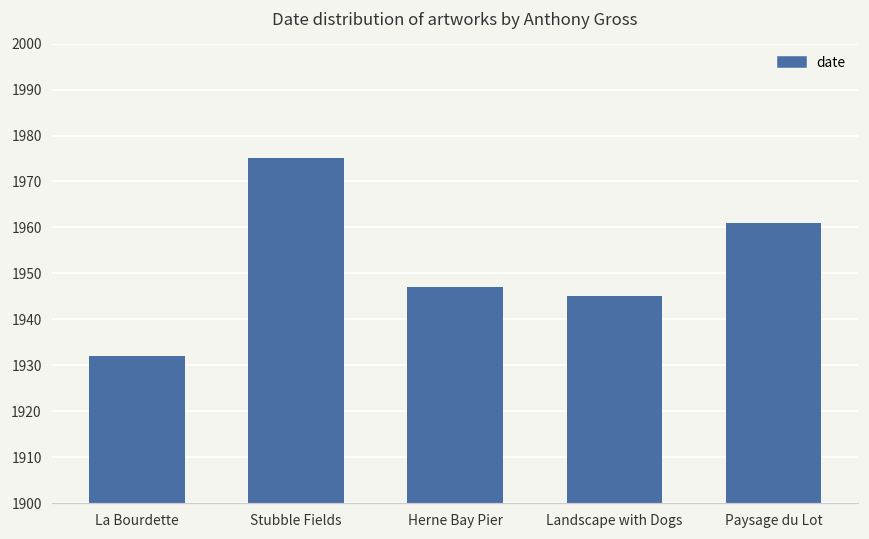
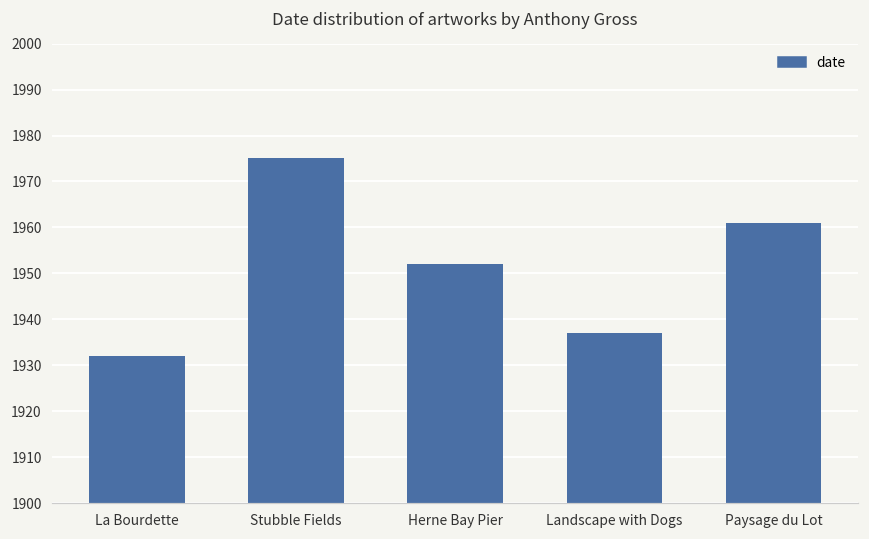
Herne Bay Pier: 1947 -> 1952
Landscape with Dogs: 1945 -> 1937
